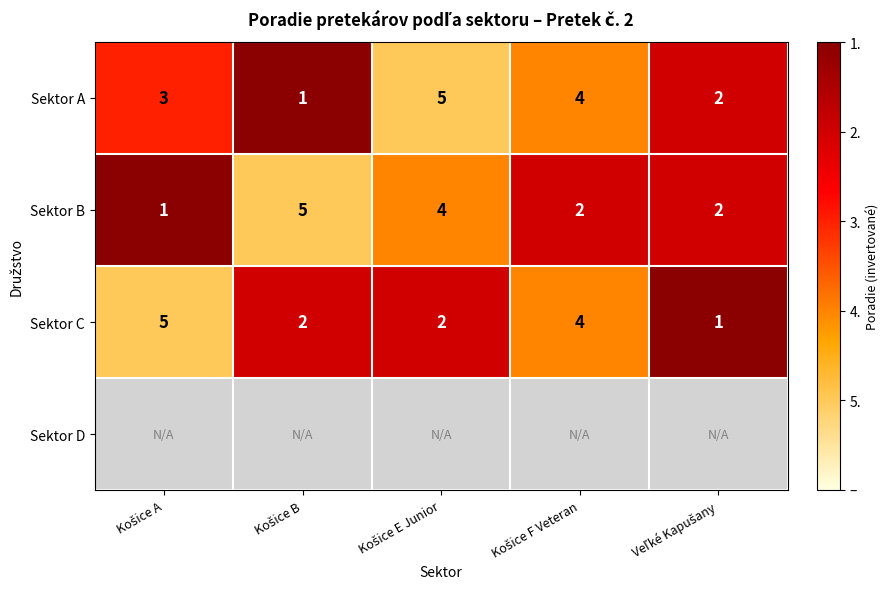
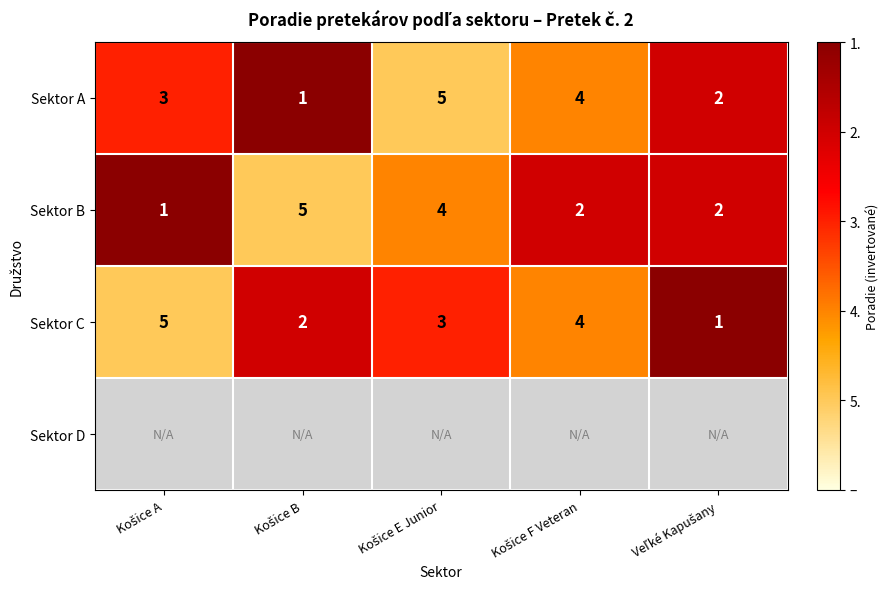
Sektor C, Košice E Junior: 2 -> 3
